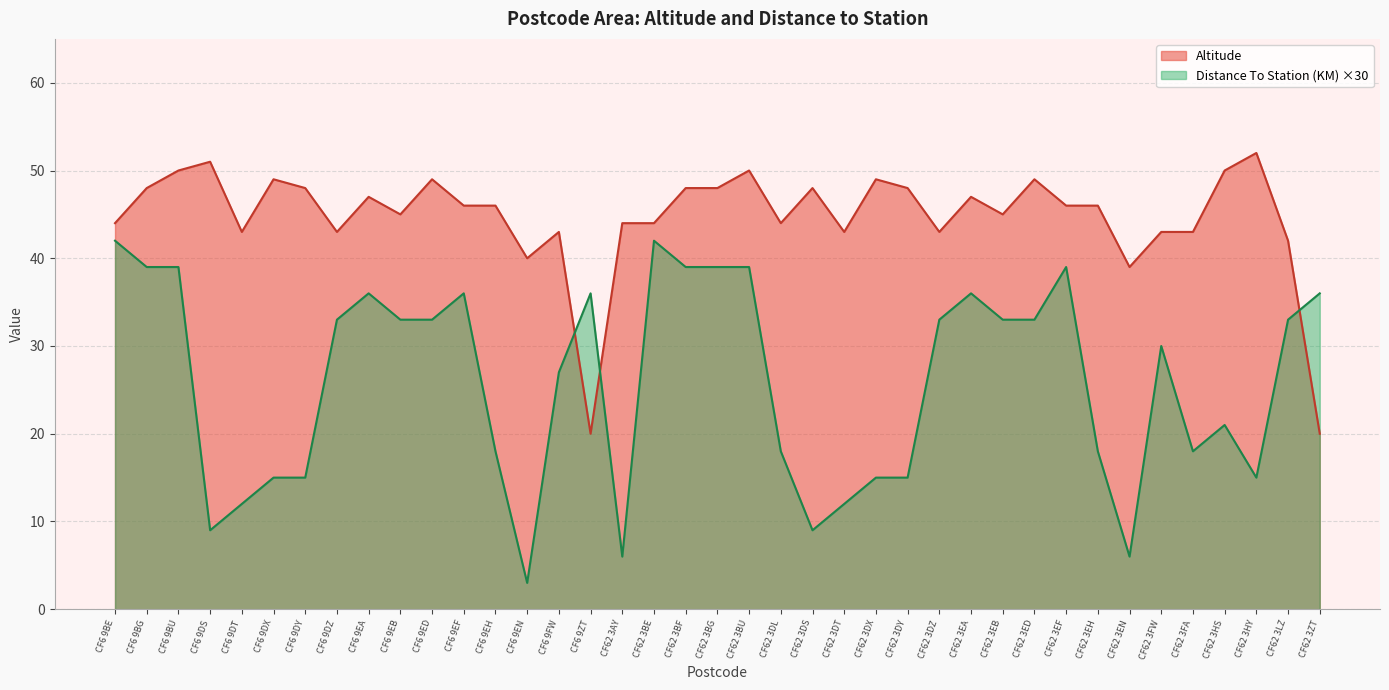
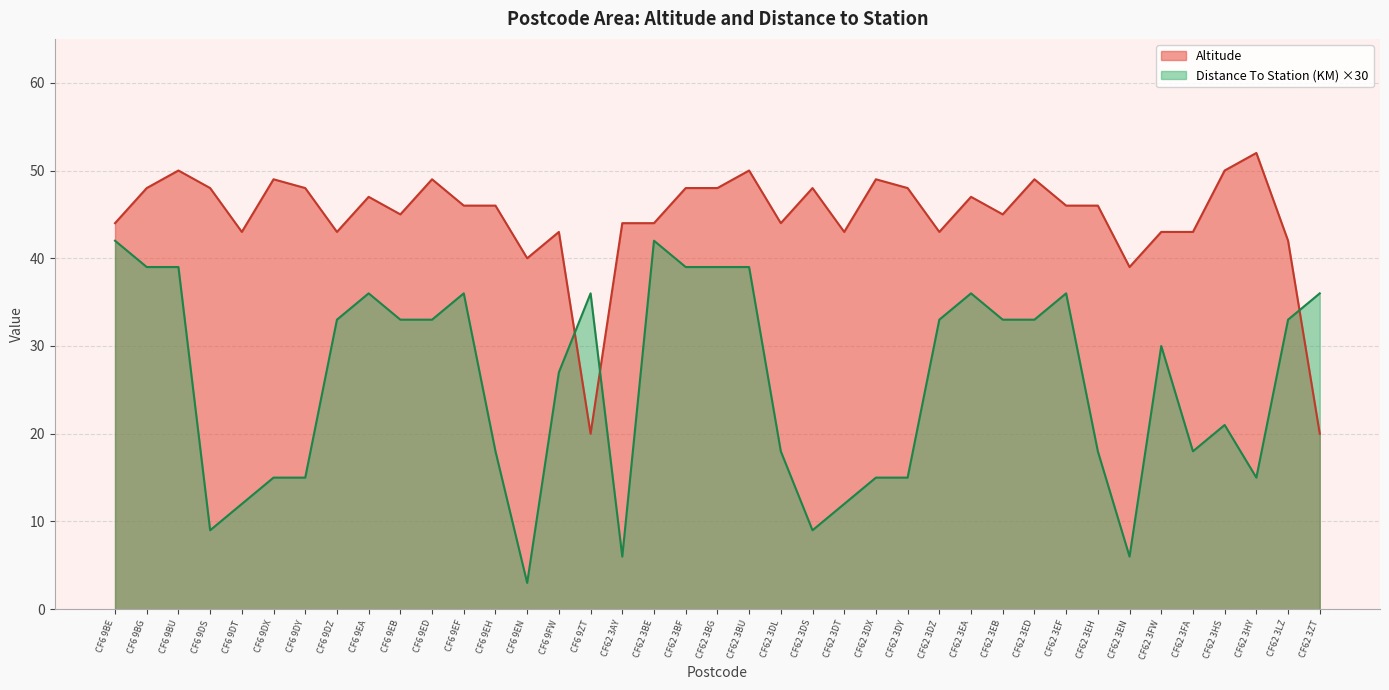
Altitude, CF6 9DS: 51 -> 48
Distance To Station (KM) ×30, CF62 3EF: 39 -> 36
